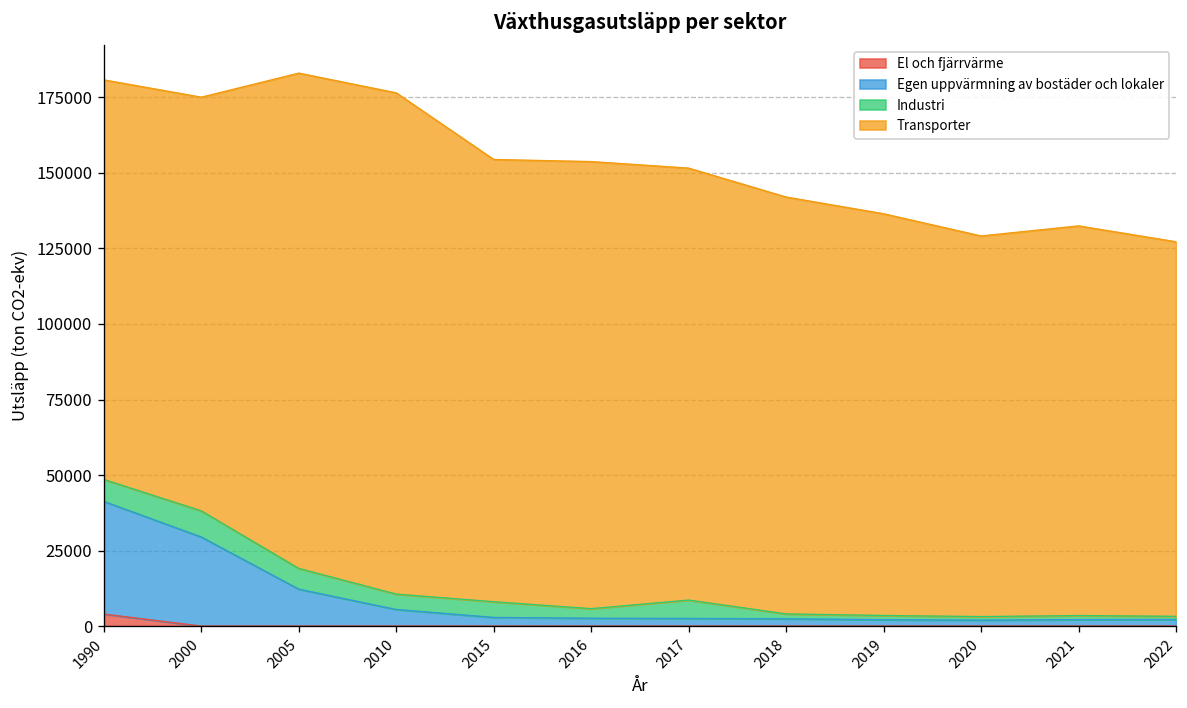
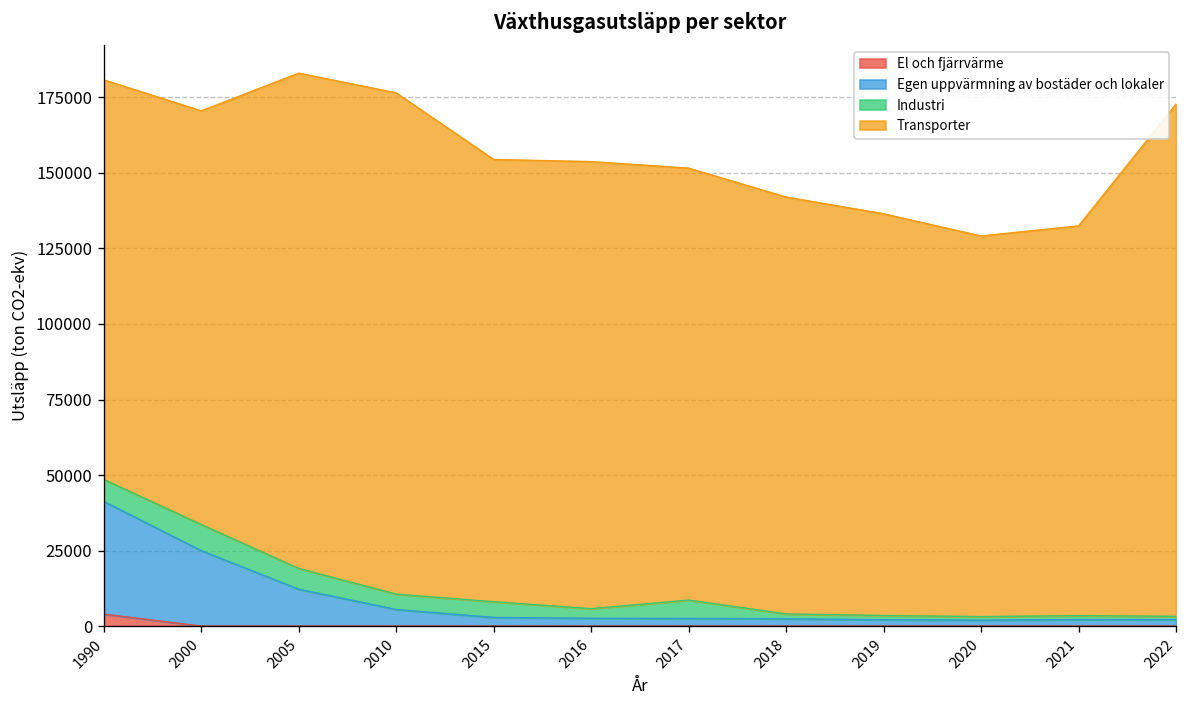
Egen uppvärmning av bostäder och lokaler, 2000: 29000 -> 25000
Transporter, 2022: 124000 -> 170000
